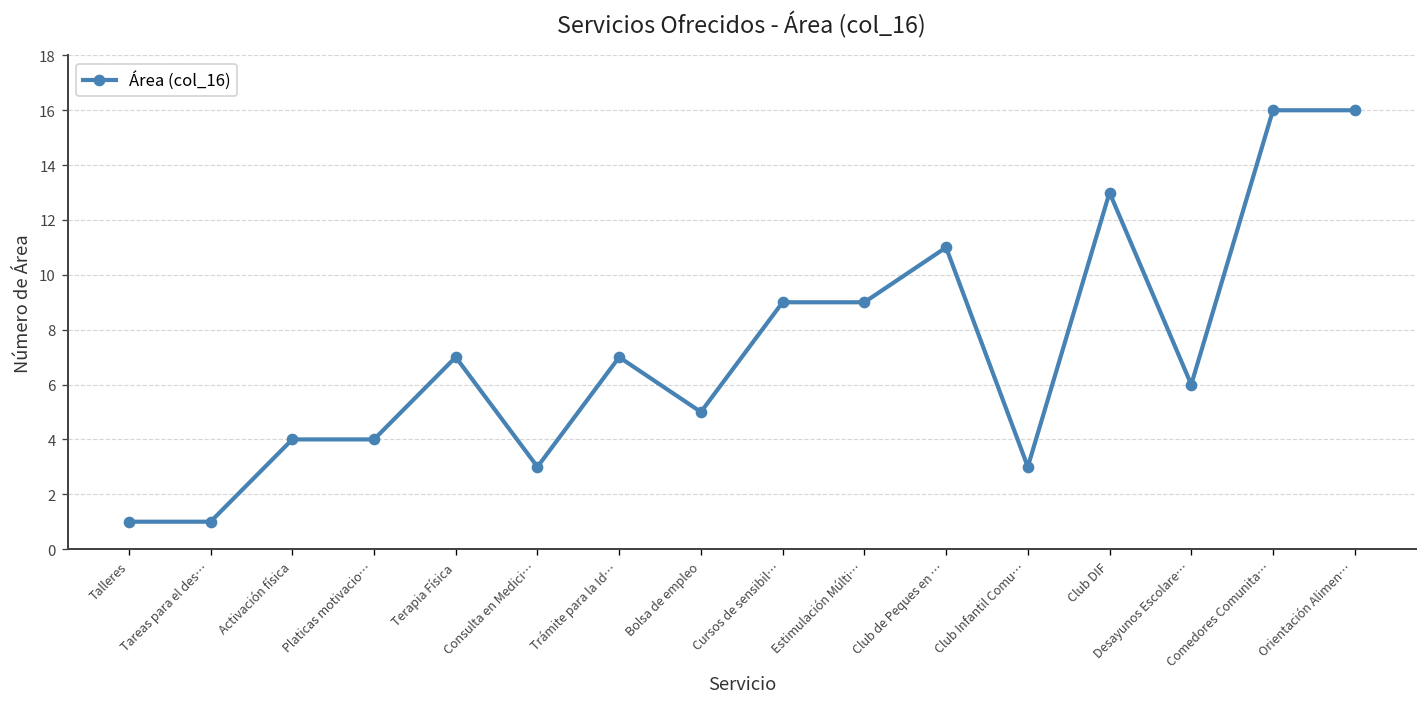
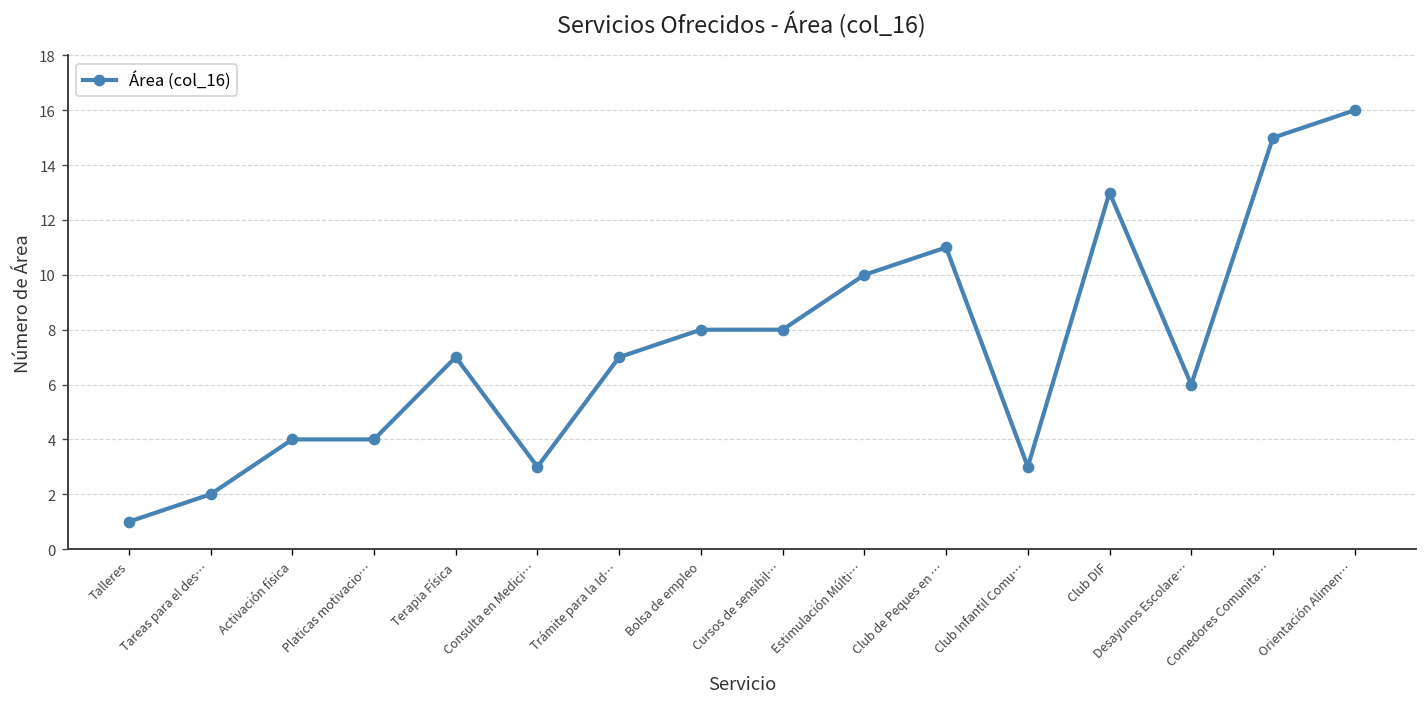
Tareas para el des…: 1 -> 2
Bolsa de empleo: 5 -> 8
Cursos de sensibil…: 9 -> 8
Estimulación Múlti…: 9 -> 10
Comedores Comunita…: 16 -> 15
